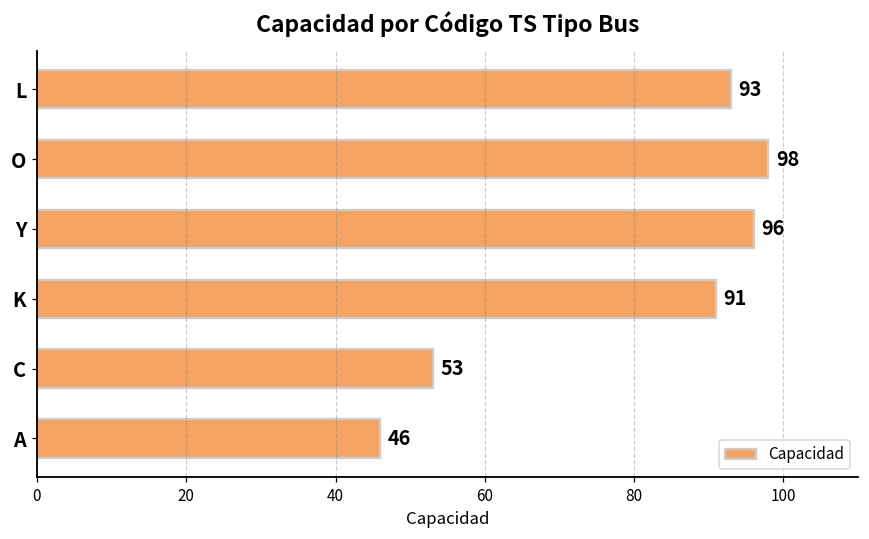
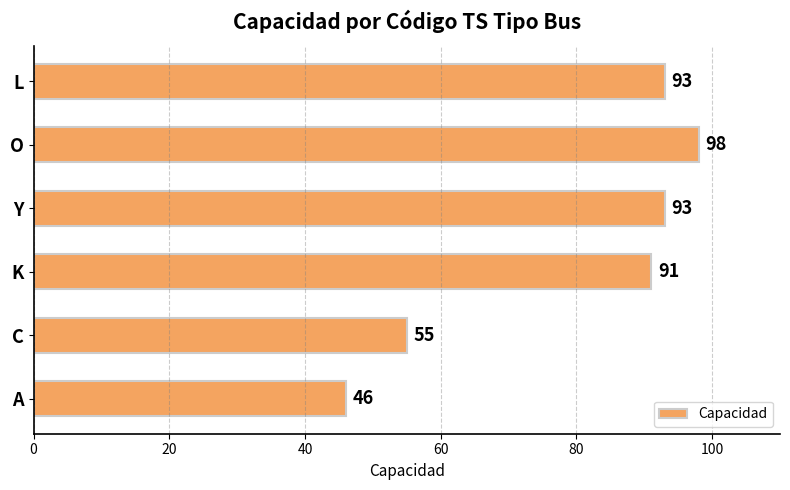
Y: 96 -> 93
C: 53 -> 55
